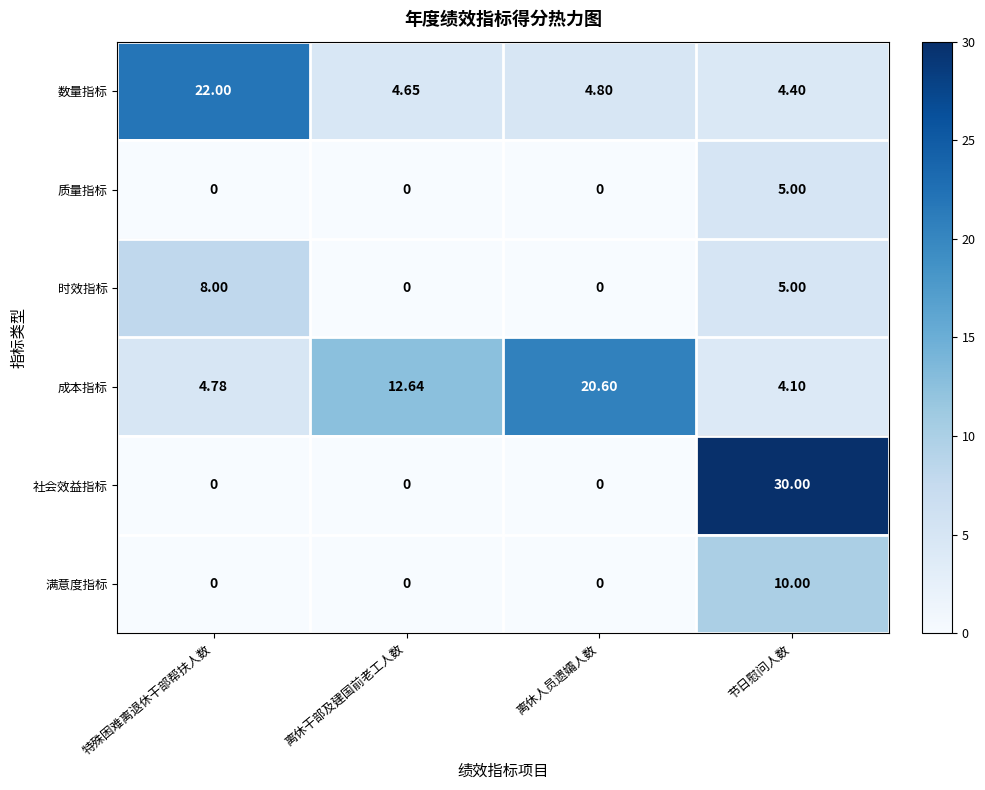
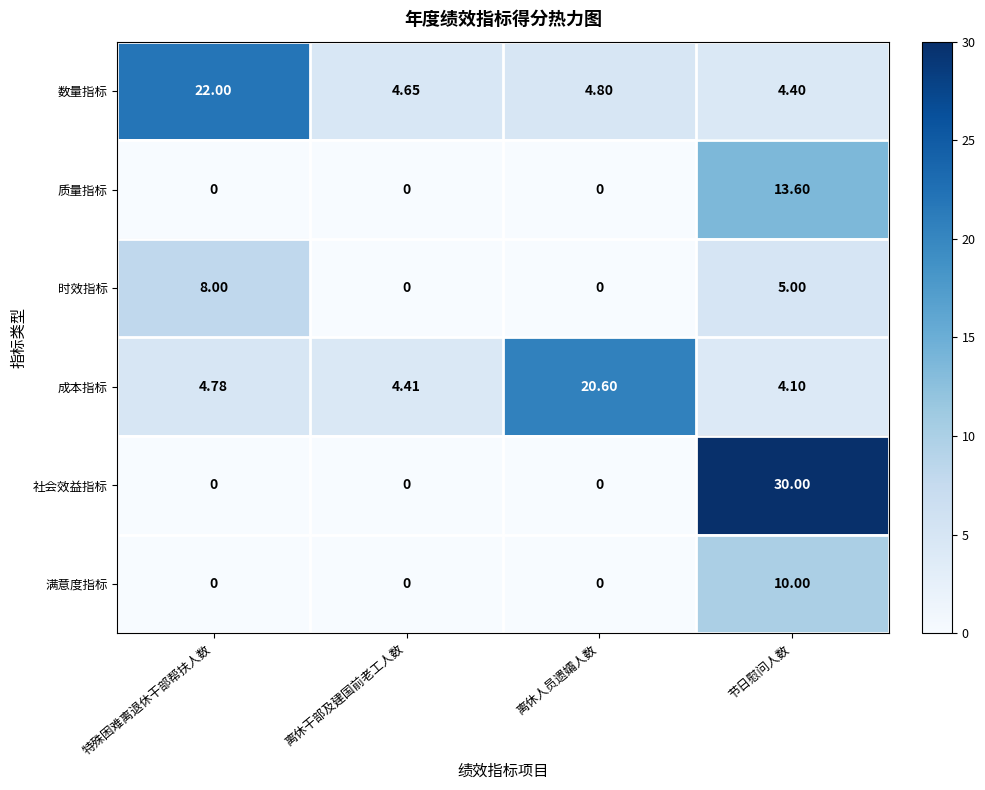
质量指标, 节日慰问人数: 5.00 -> 13.60
成本指标, 离休干部及建国前老工人数: 12.64 -> 4.41
